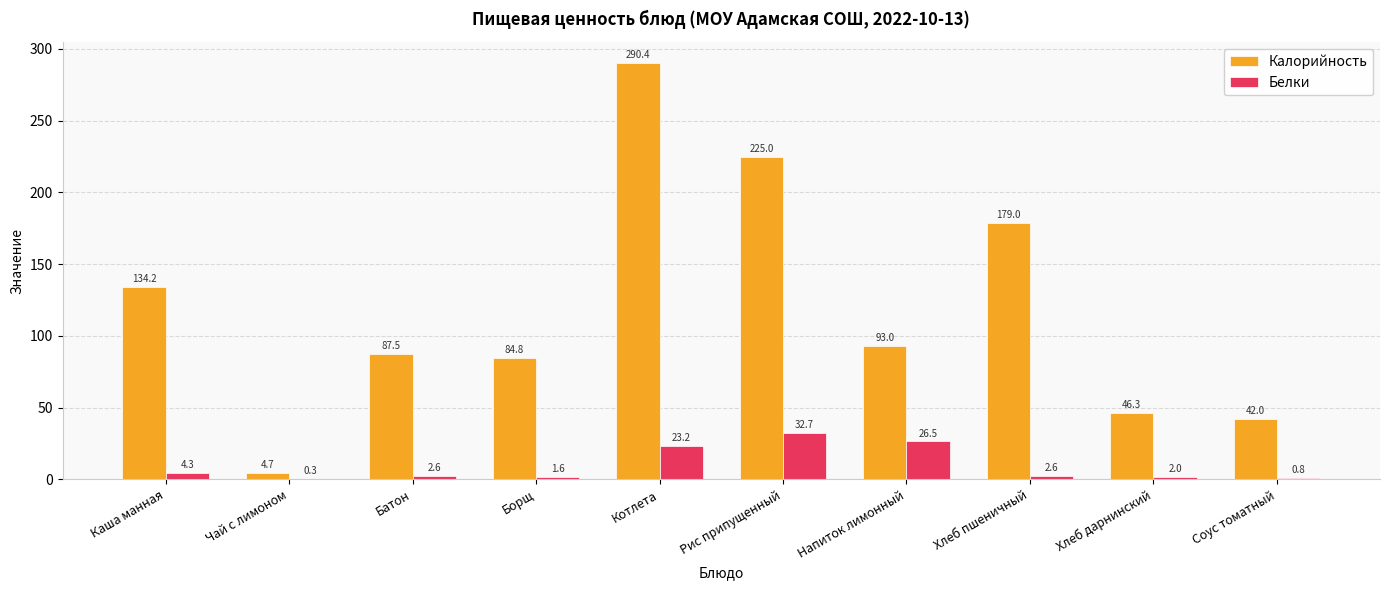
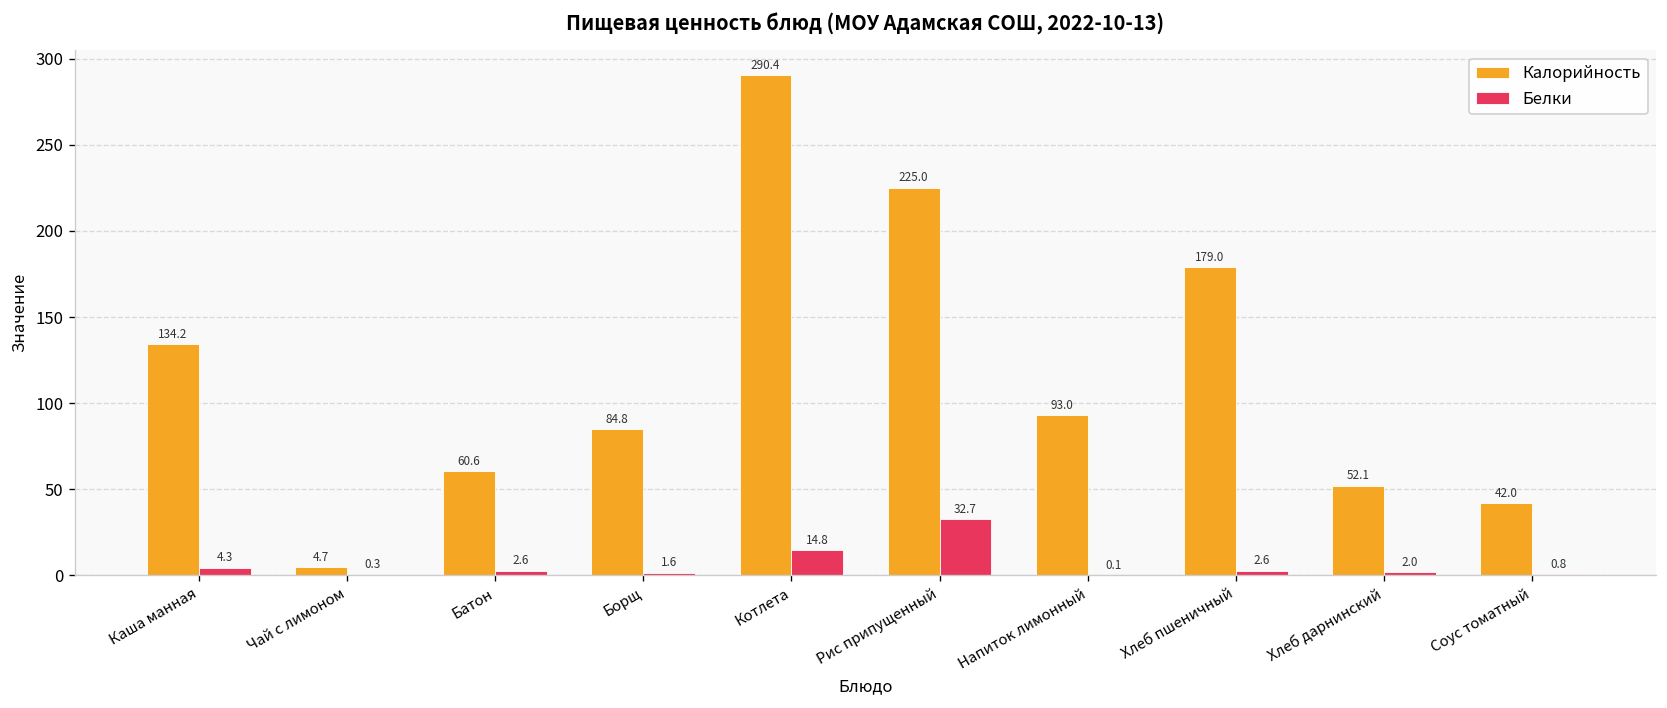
Калорийность, Батон: 87.5 -> 60.6
Белки, Котлета: 23.2 -> 14.8
Белки, Напиток лимонный: 26.5 -> 0.1
Калорийность, Хлеб дарнинский: 46.3 -> 52.1
